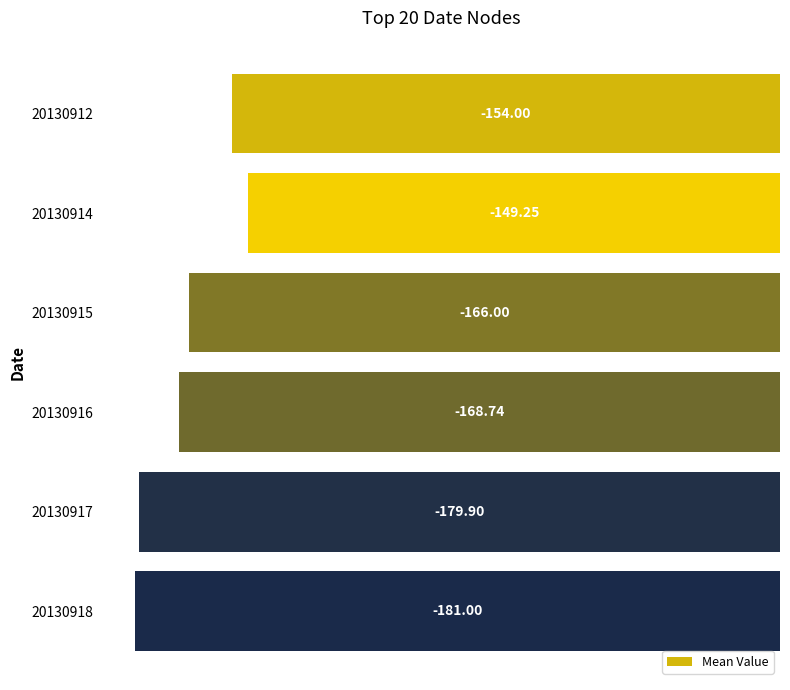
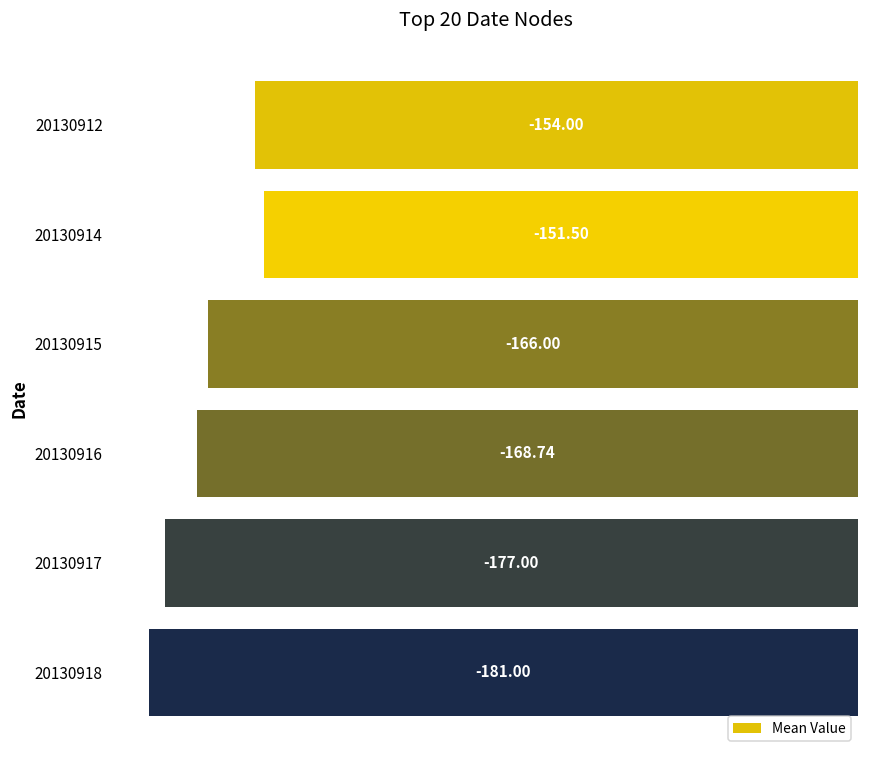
20130914: -149.25 -> -151.50
20130917: -179.90 -> -177.00
